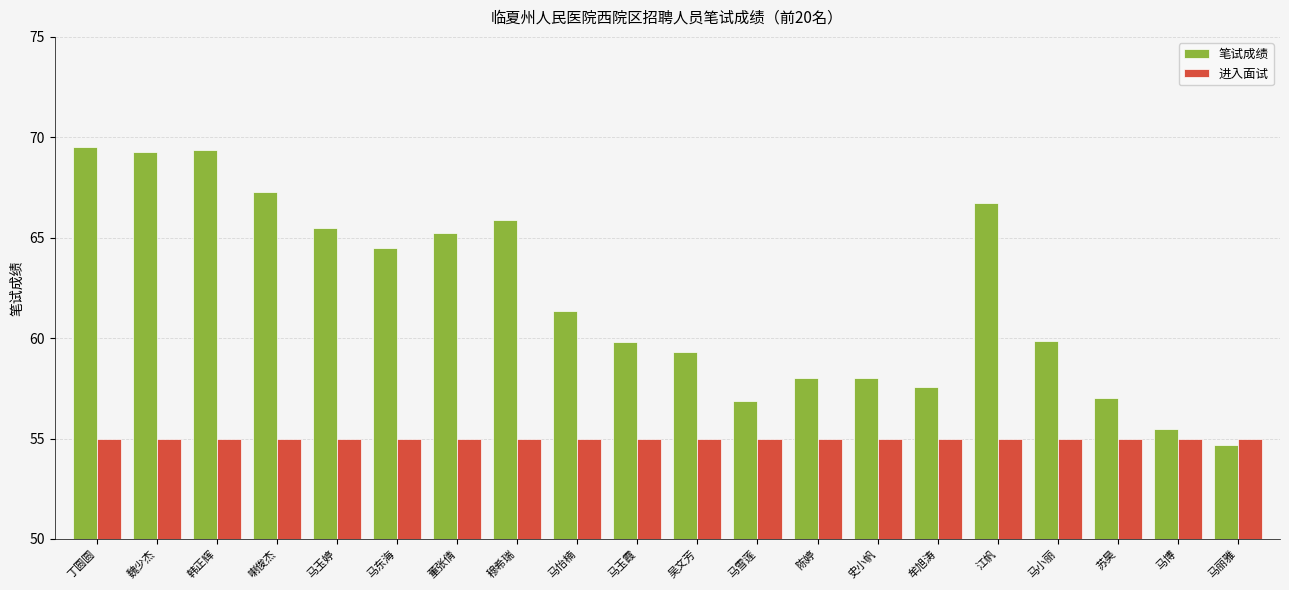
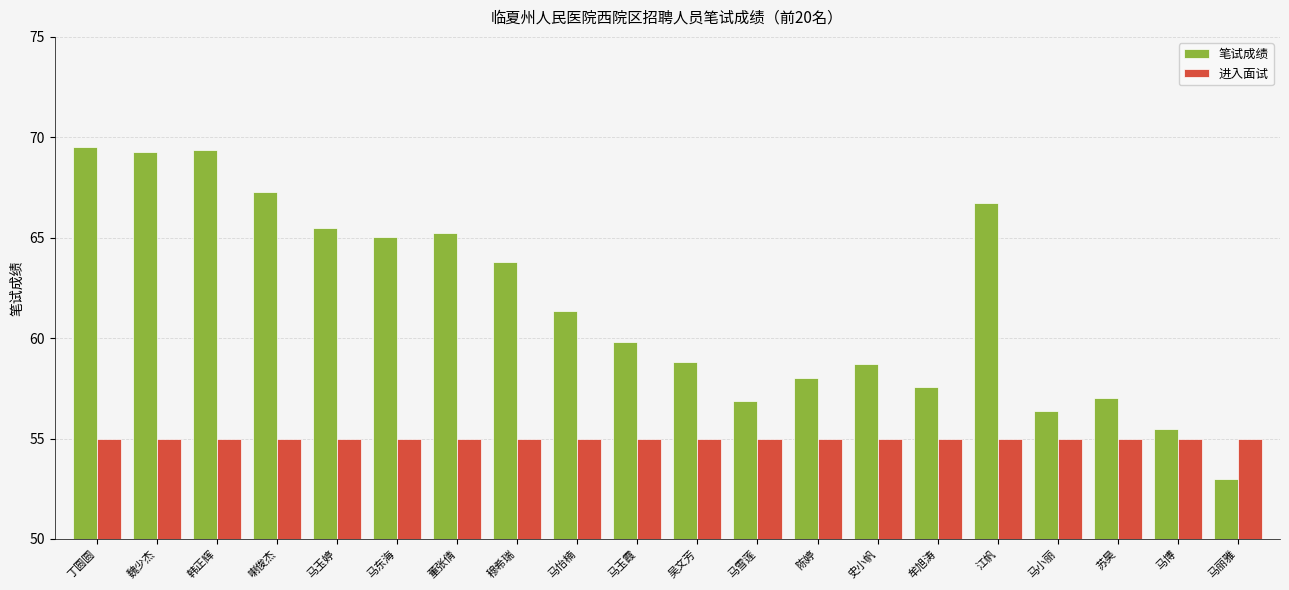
笔试成绩, 马东海: 64.5 -> 65.1
笔试成绩, 穆希瑞: 65.9 -> 63.8
笔试成绩, 吴文芳: 59.3 -> 58.8
笔试成绩, 史小帆: 58.0 -> 58.7
笔试成绩, 马小丽: 59.9 -> 56.4
笔试成绩, 马丽雅: 54.7 -> 53.0
